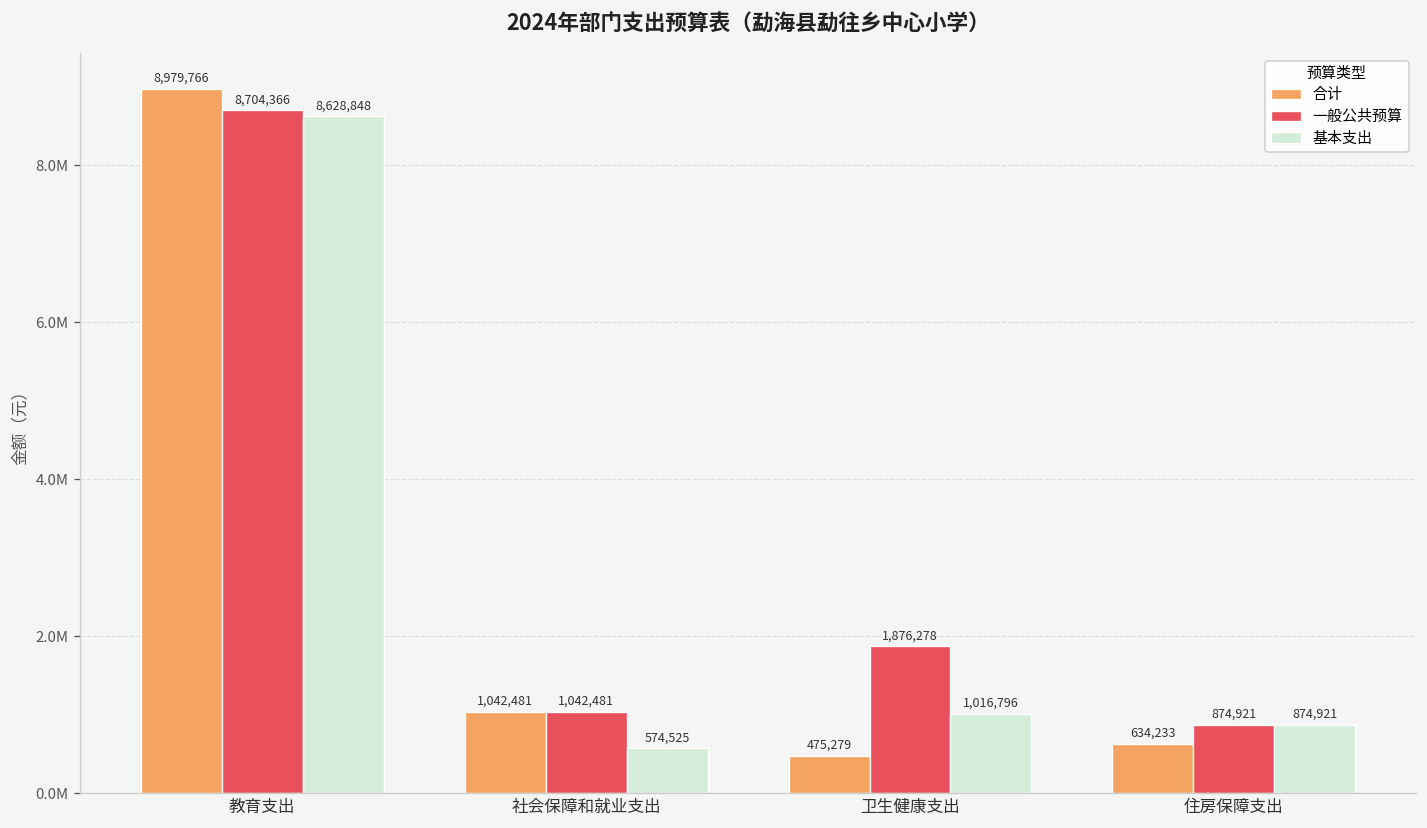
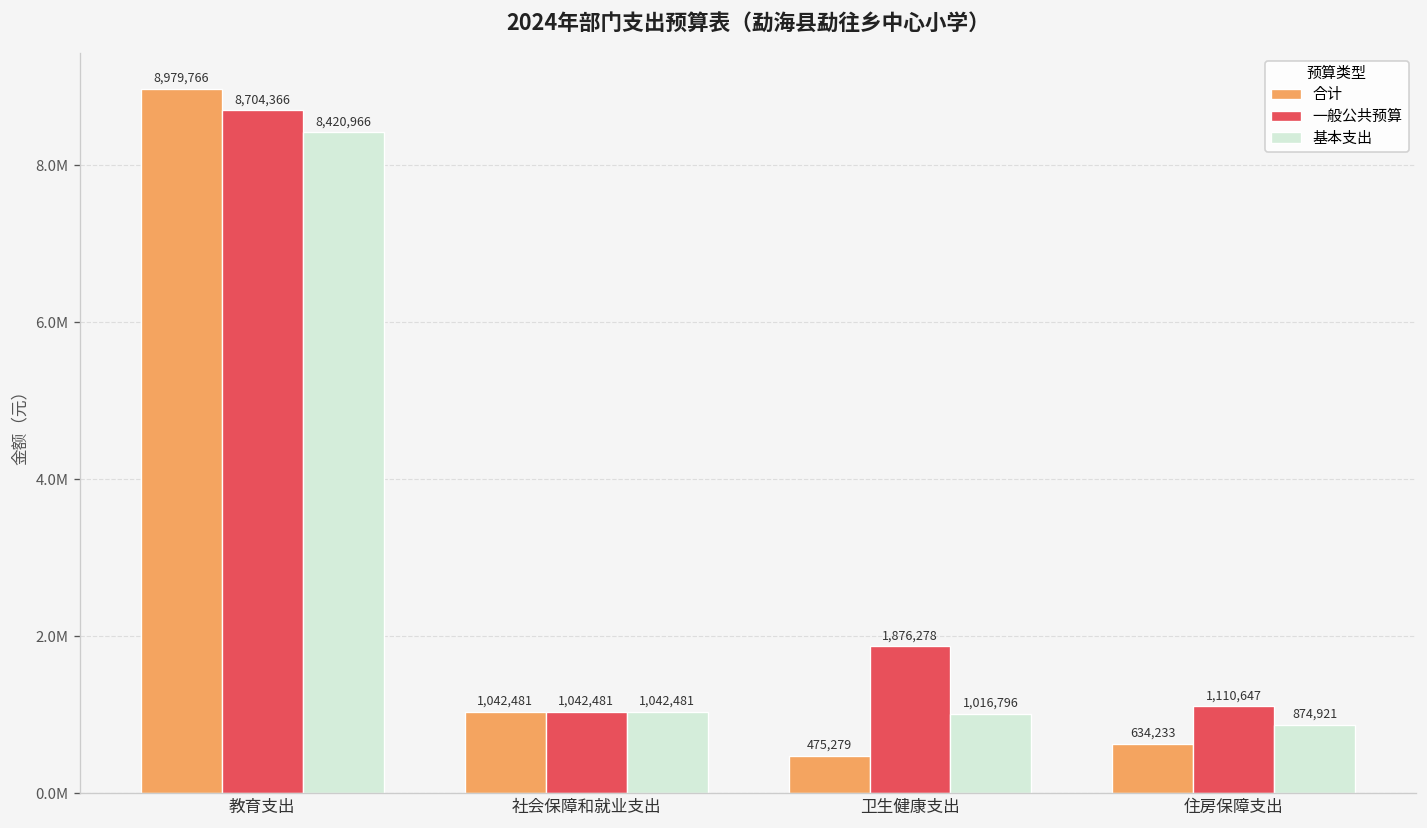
基本支出, 教育支出: 8,628,848 -> 8,420,966
基本支出, 社会保障和就业支出: 574,525 -> 1,042,481
一般公共预算, 住房保障支出: 874,921 -> 1,110,647
